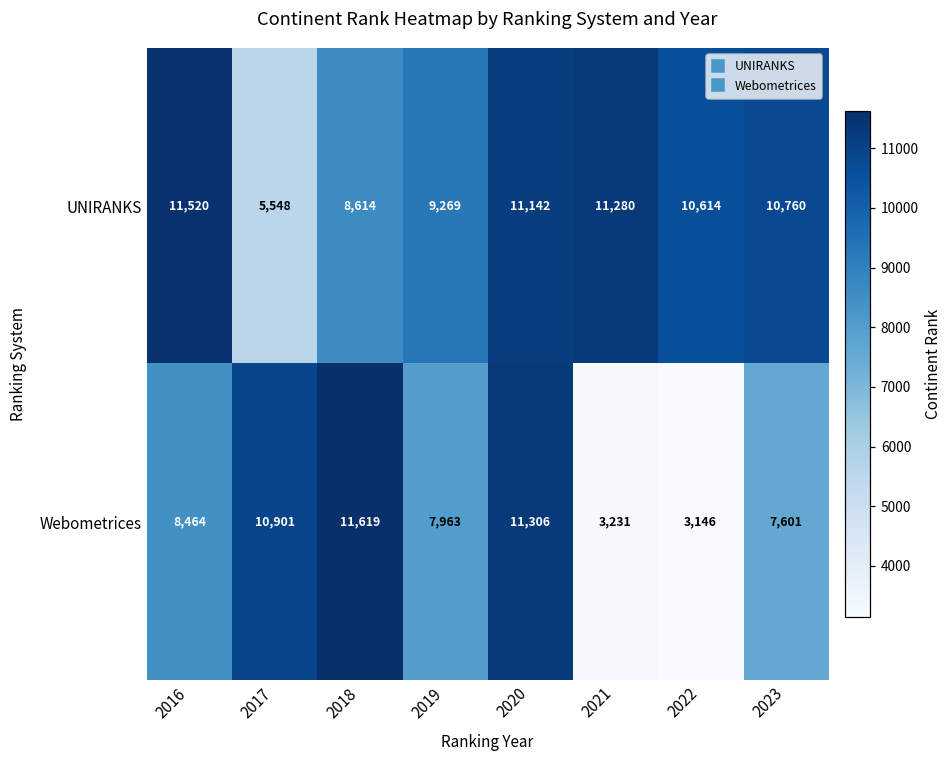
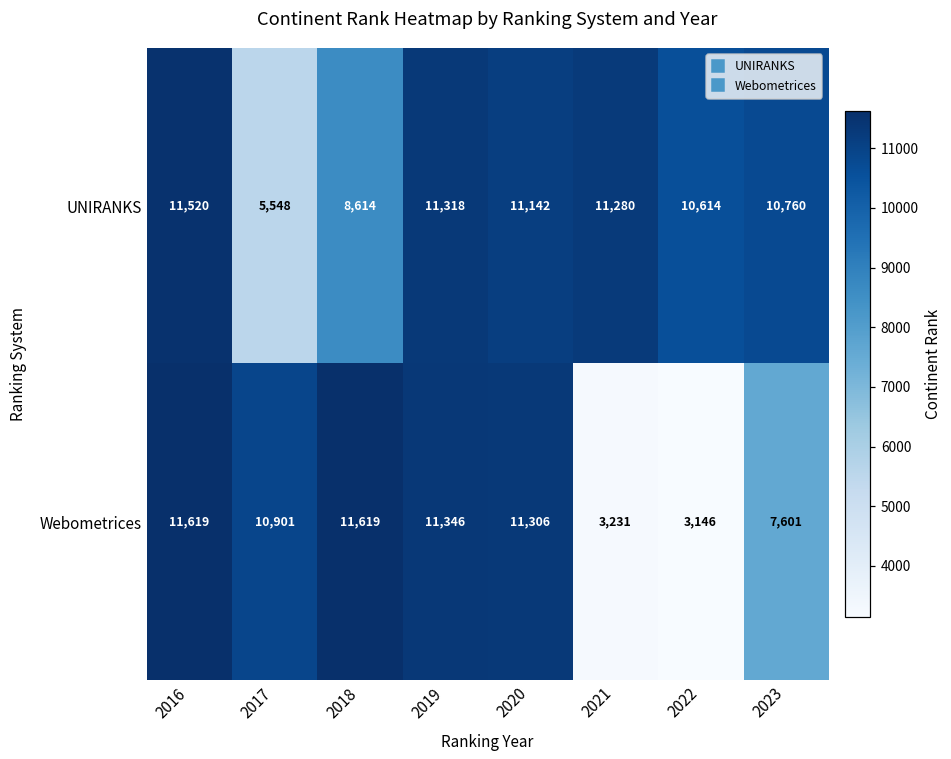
UNIRANKS, 2019: 9,269 -> 11,318
Webometrices, 2016: 8,464 -> 11,619
Webometrices, 2019: 7,963 -> 11,346
